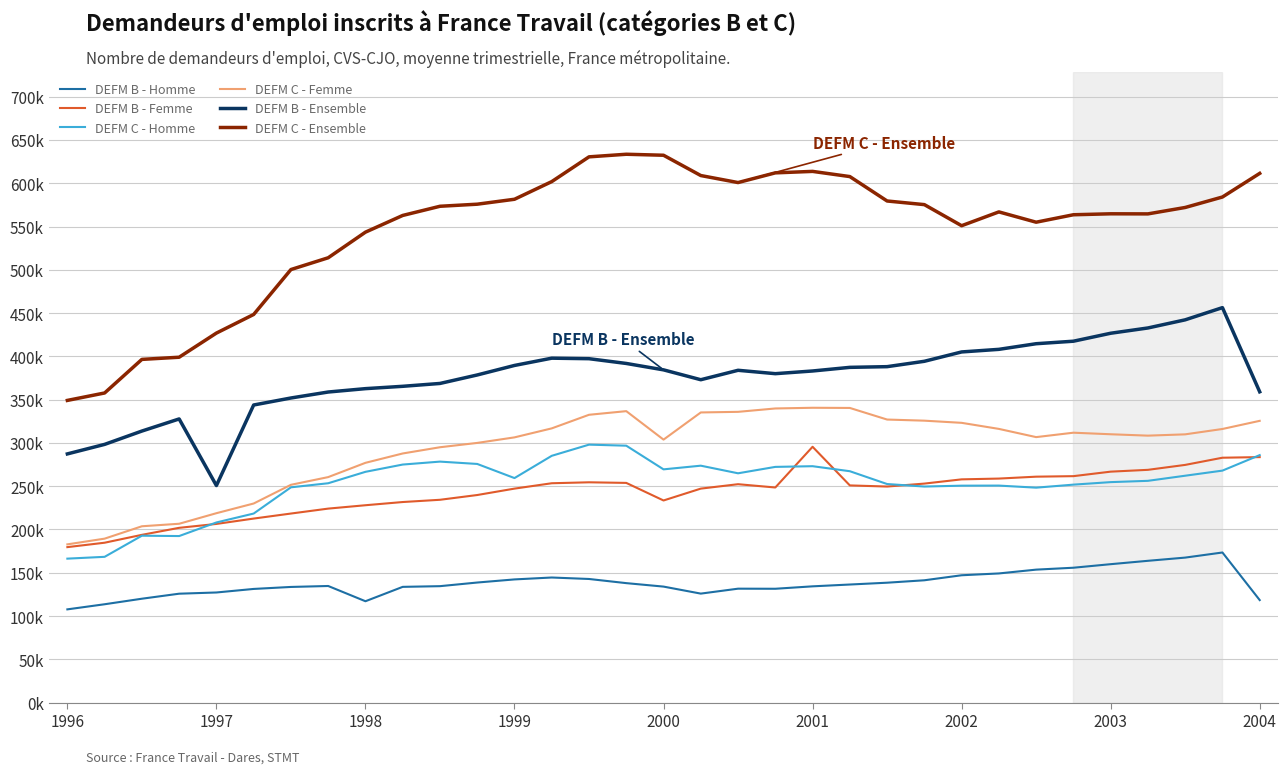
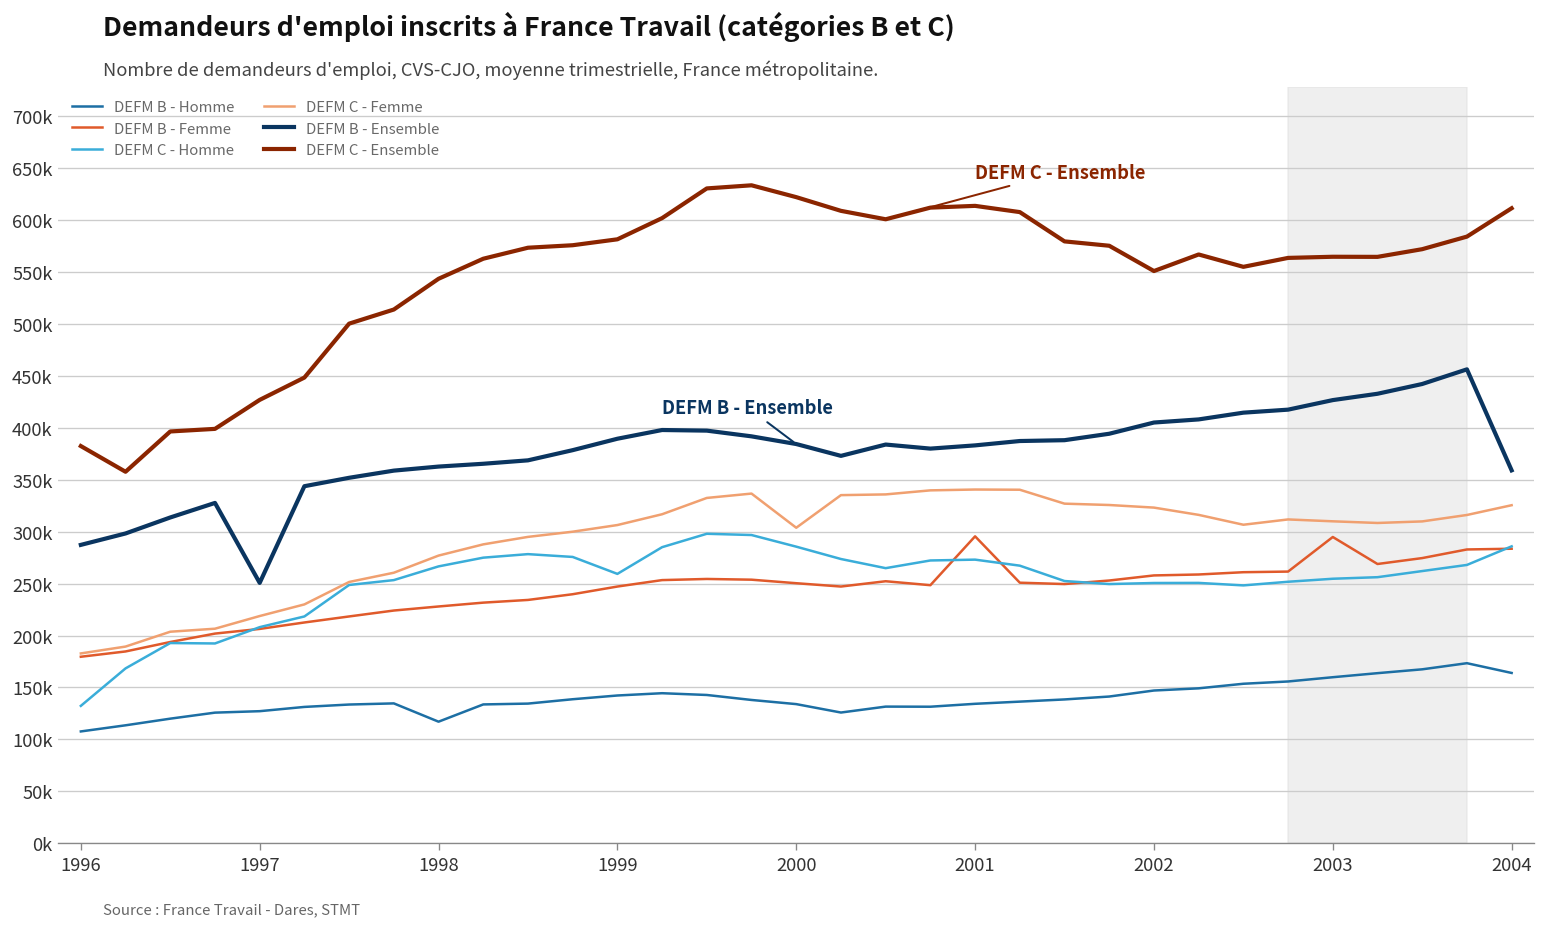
DEFM C - Homme, 1996: 170000 -> 130000
DEFM C - Ensemble, 1996: 350000 -> 380000
DEFM B - Femme, 2000: 230000 -> 250000
DEFM C - Homme, 2000: 270000 -> 290000
DEFM C - Ensemble, 2000: 630000 -> 620000
DEFM B - Femme, 2003: 270000 -> 290000
DEFM B - Homme, 2004: 120000 -> 160000
